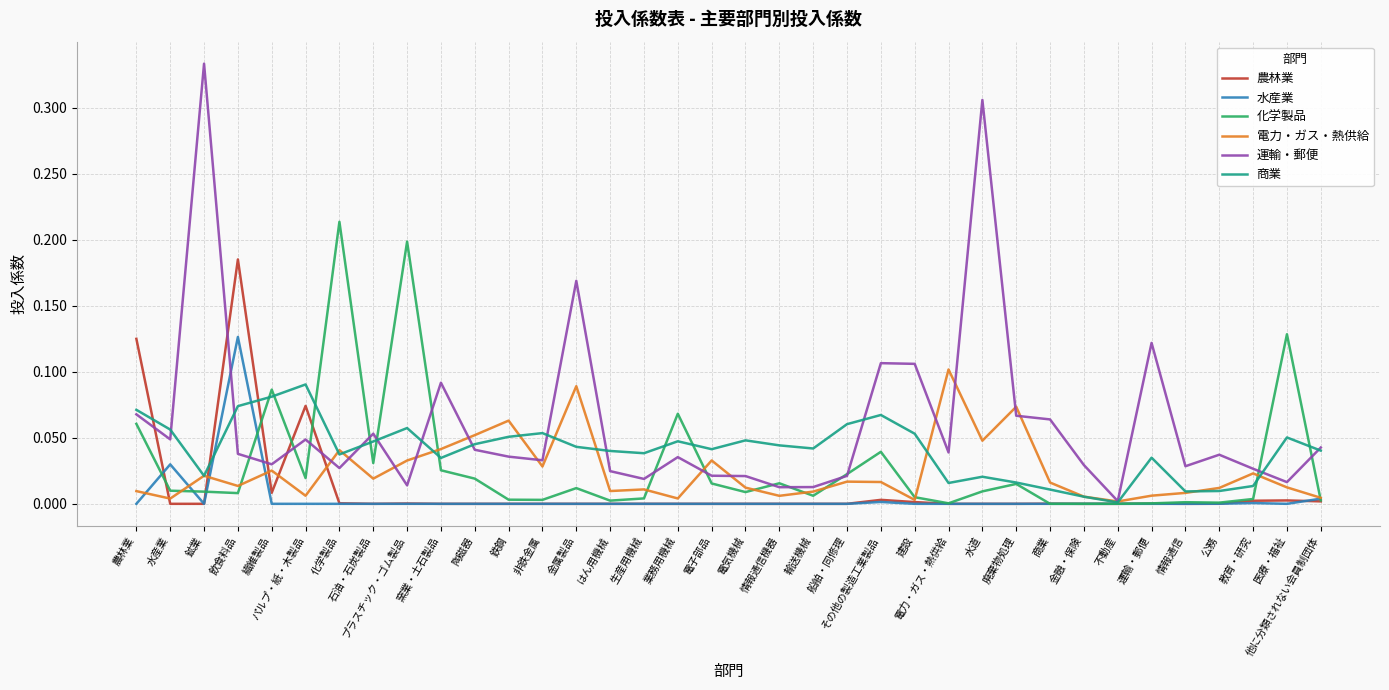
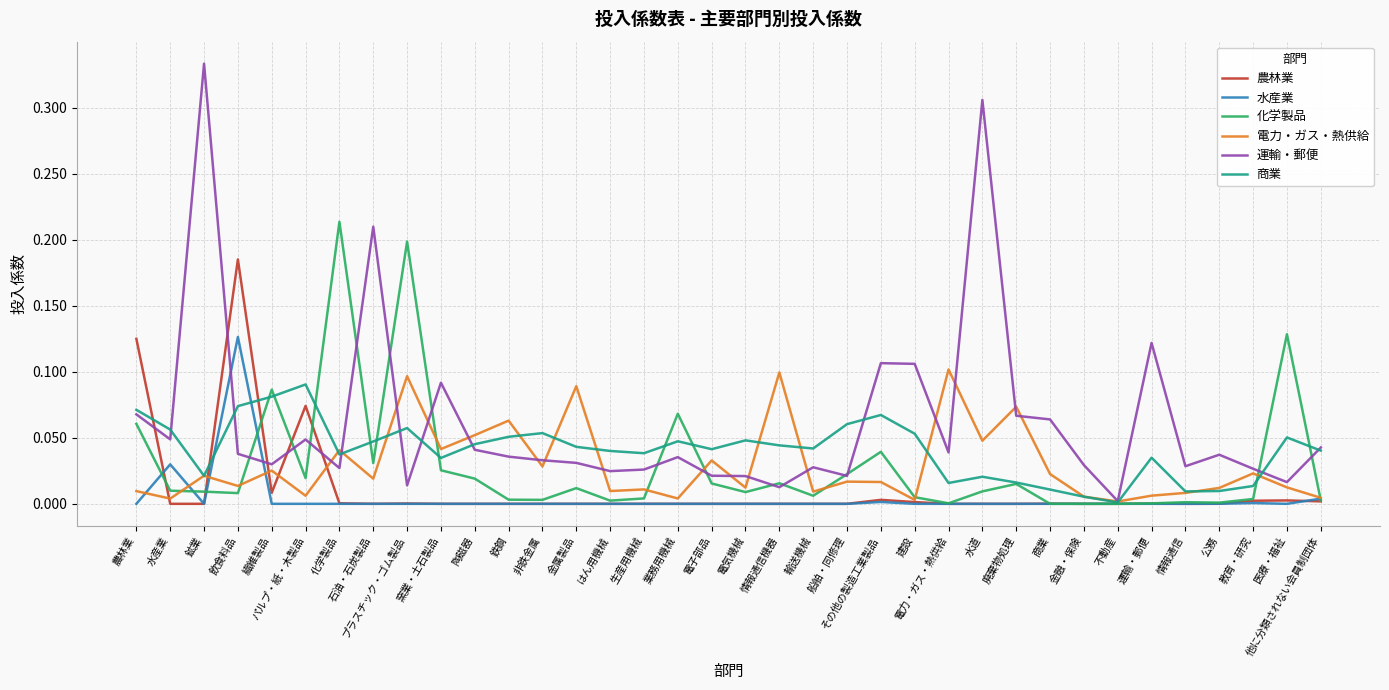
運輸・郵便, 石油・石炭製品: 0.053 -> 0.210
電力・ガス・熱供給, プラスチック・ゴム製品: 0.033 -> 0.097
運輸・郵便, 金属製品: 0.169 -> 0.031
運輸・郵便, 生産用機械: 0.019 -> 0.026
電力・ガス・熱供給, 情報通信機器: 0.006 -> 0.099
運輸・郵便, 輸送機械: 0.013 -> 0.028
電力・ガス・熱供給, 商業: 0.016 -> 0.023
